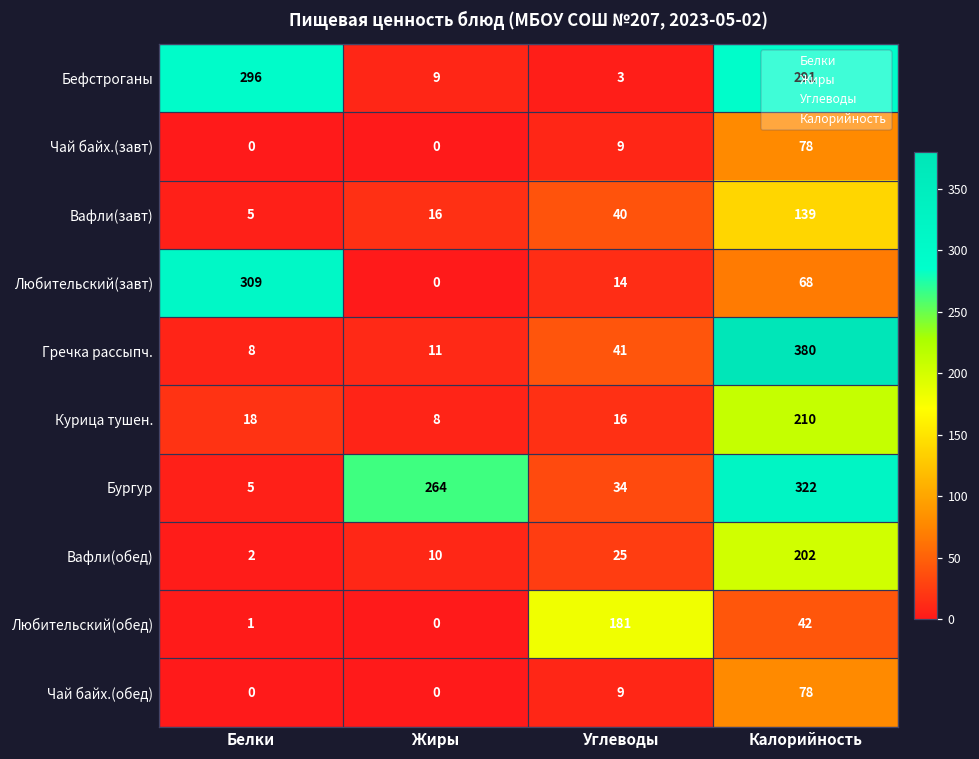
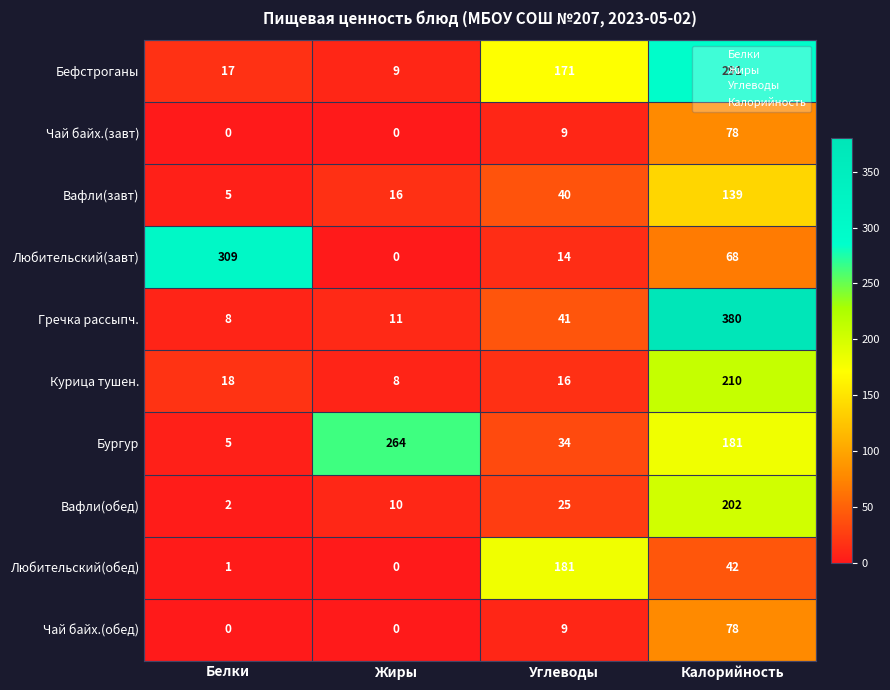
Бефстроганы, Белки: 296 -> 17
Бефстроганы, Углеводы: 3 -> 171
Бургур, Калорийность: 322 -> 181
